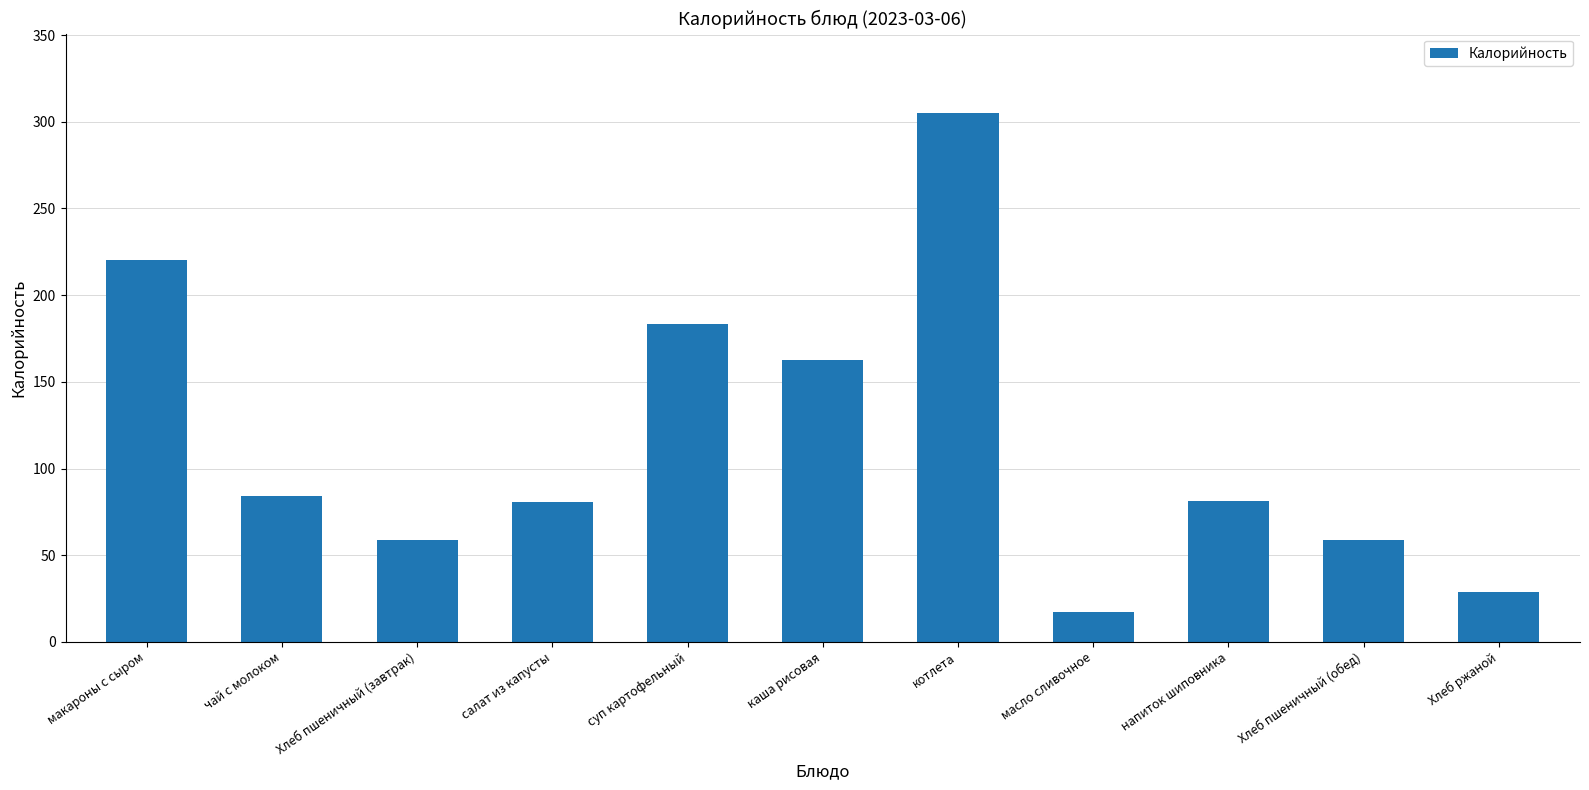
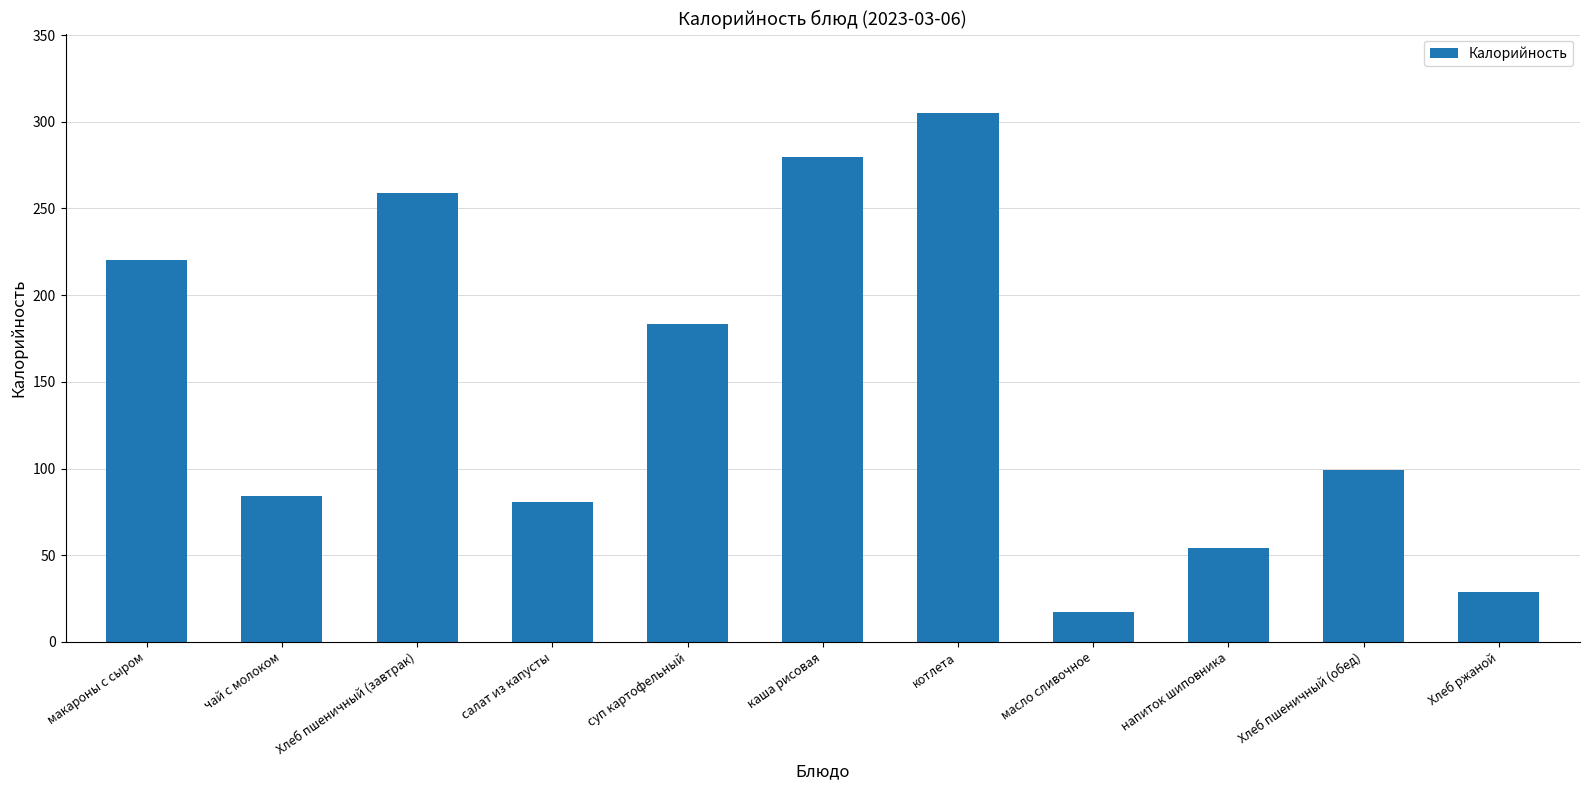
Хлеб пшеничный (завтрак): 59 -> 259
каша рисовая: 163 -> 280
напиток шиповника: 81 -> 54
Хлеб пшеничный (обед): 59 -> 99
